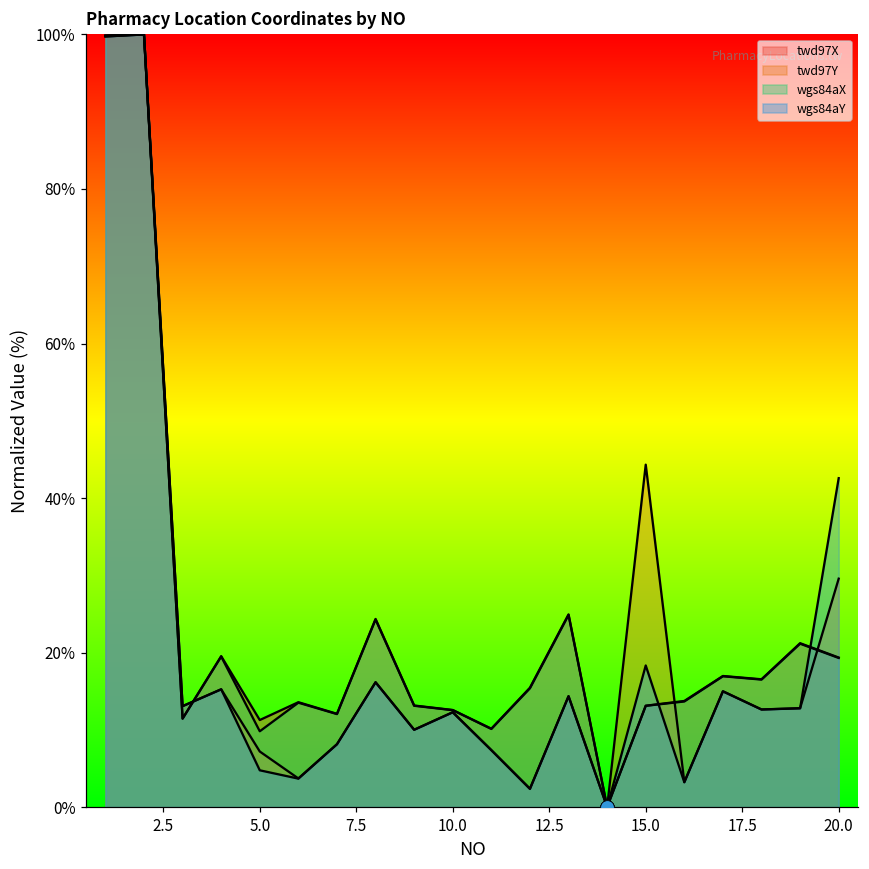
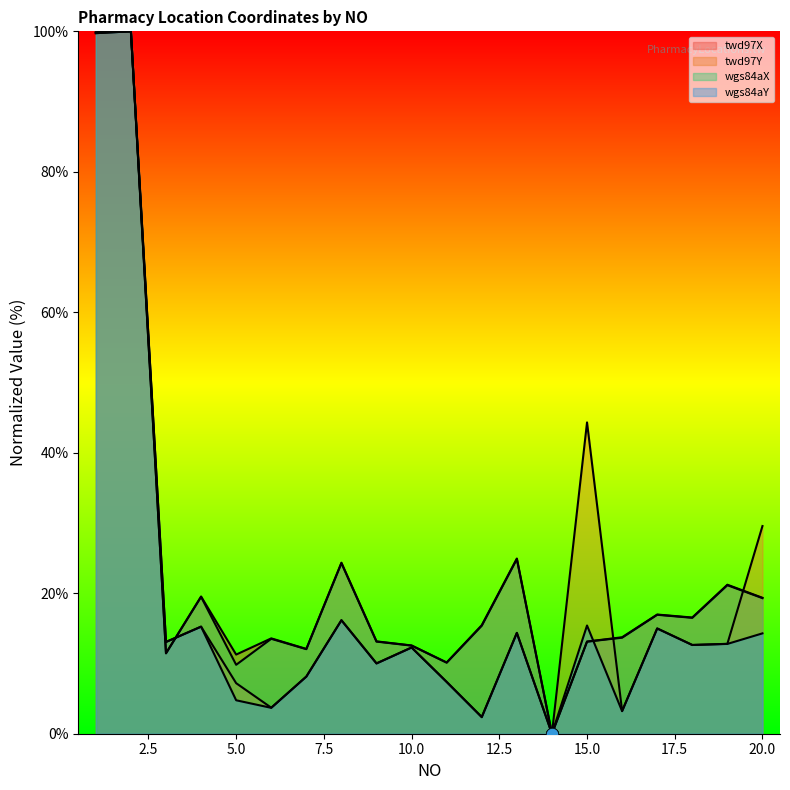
wgs84aY, 15.0: 18% -> 15%
wgs84aY, 20.0: 43% -> 14%
